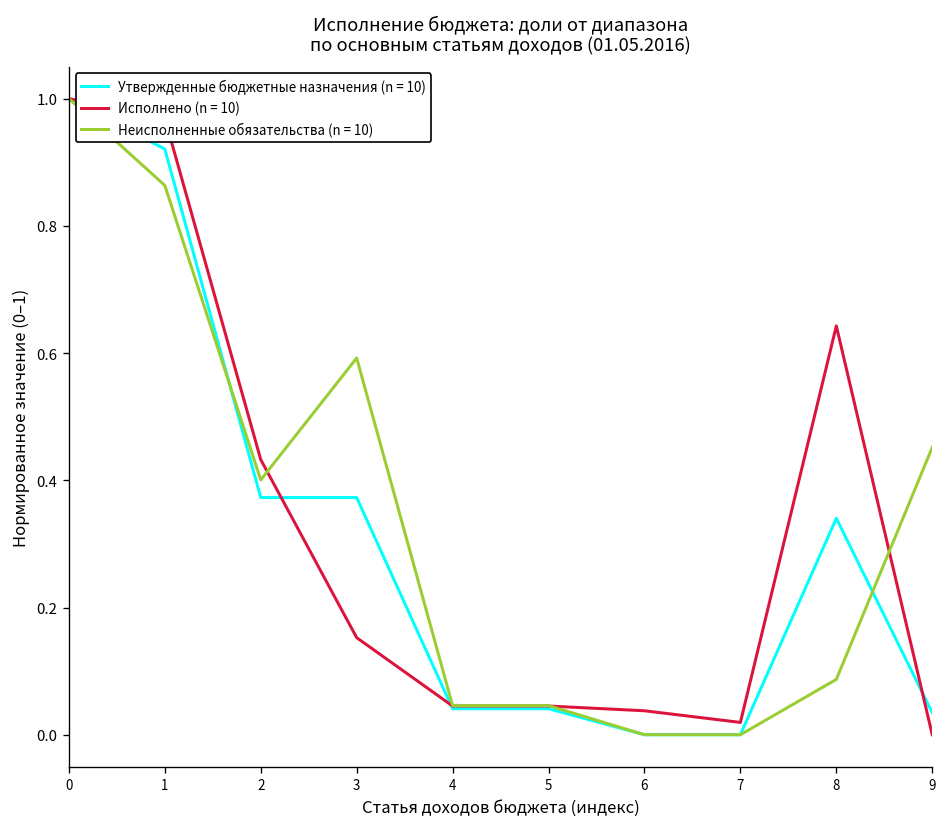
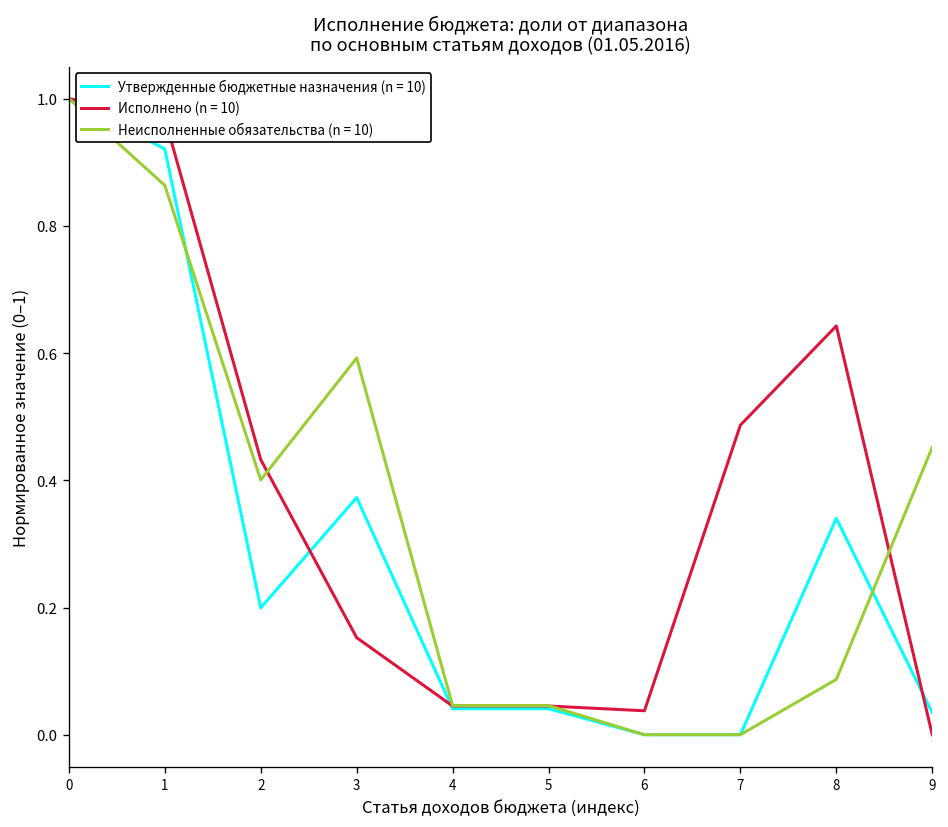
Утвержденные бюджетные назначения (n = 10), 2: 0.37 -> 0.20
Исполнено (n = 10), 7: 0.02 -> 0.49
